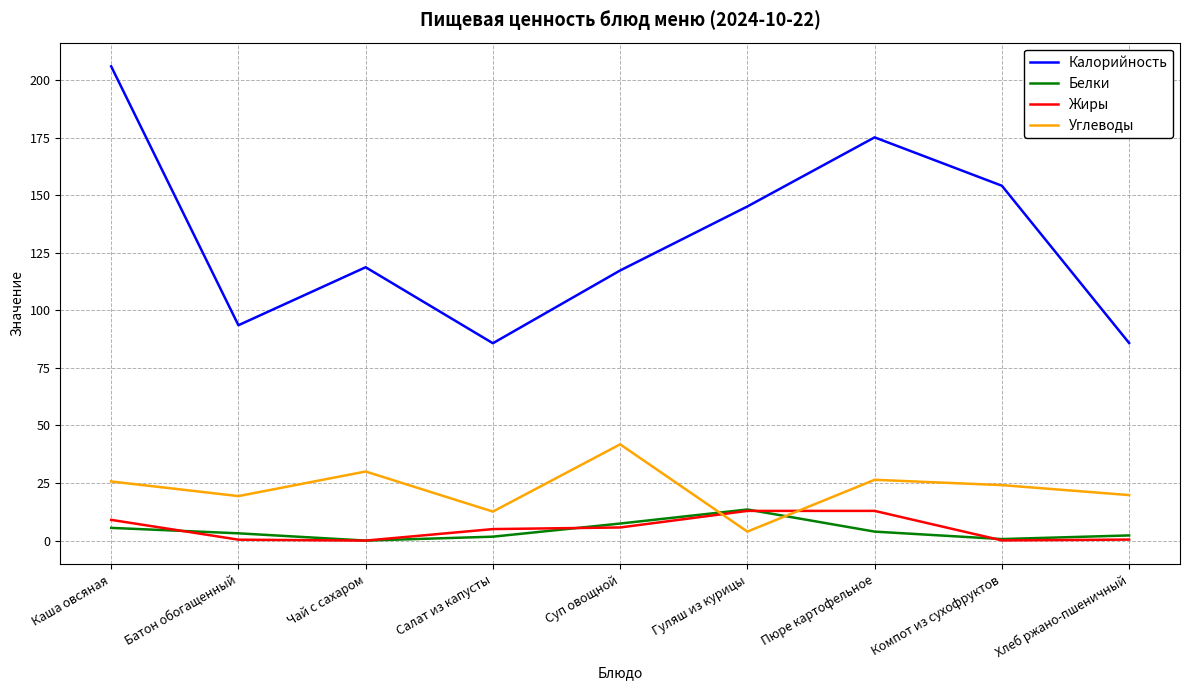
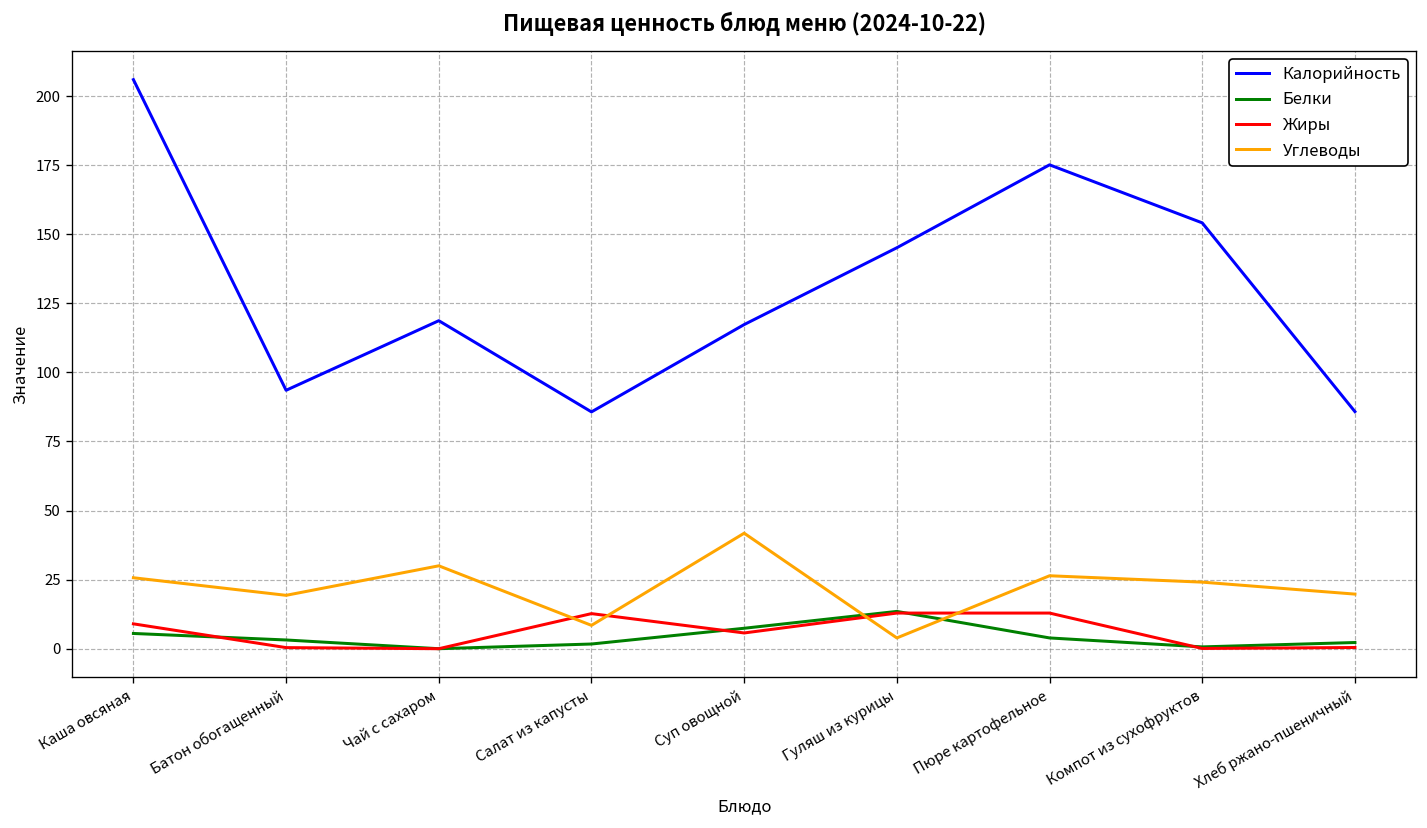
Жиры, Салат из капусты: 5 -> 13
Углеводы, Салат из капусты: 13 -> 8
